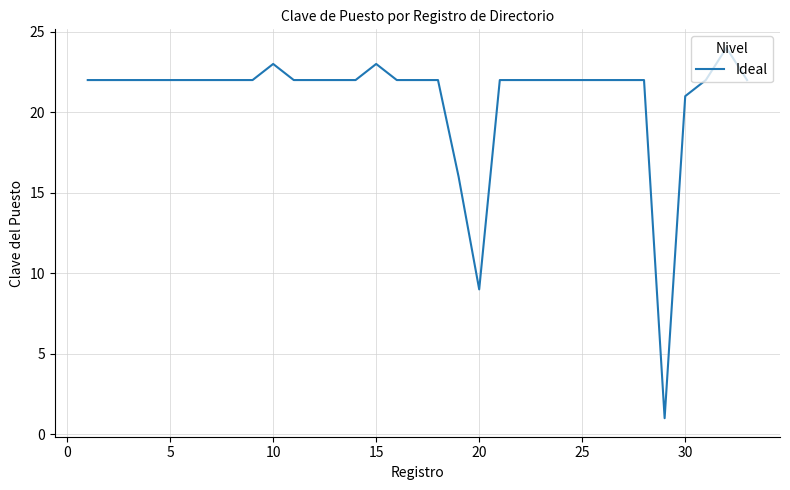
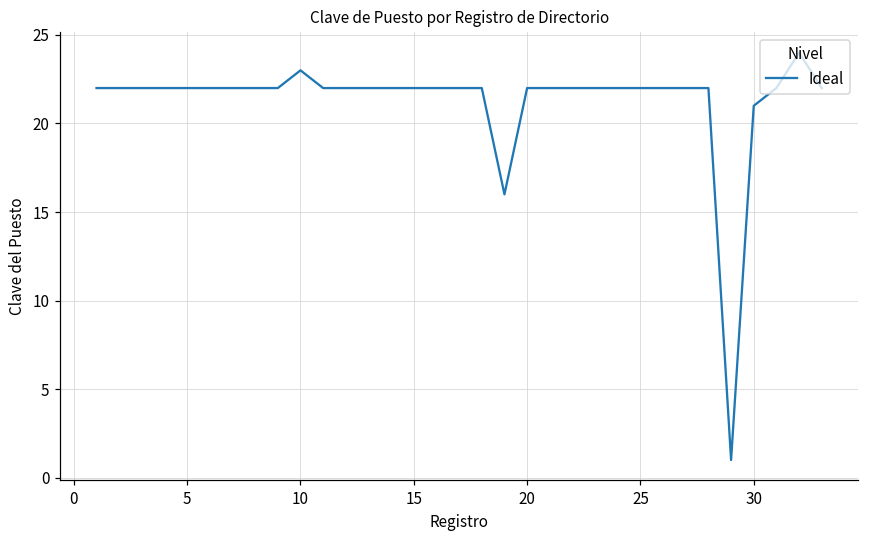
15: 23 -> 22
20: 9 -> 22
